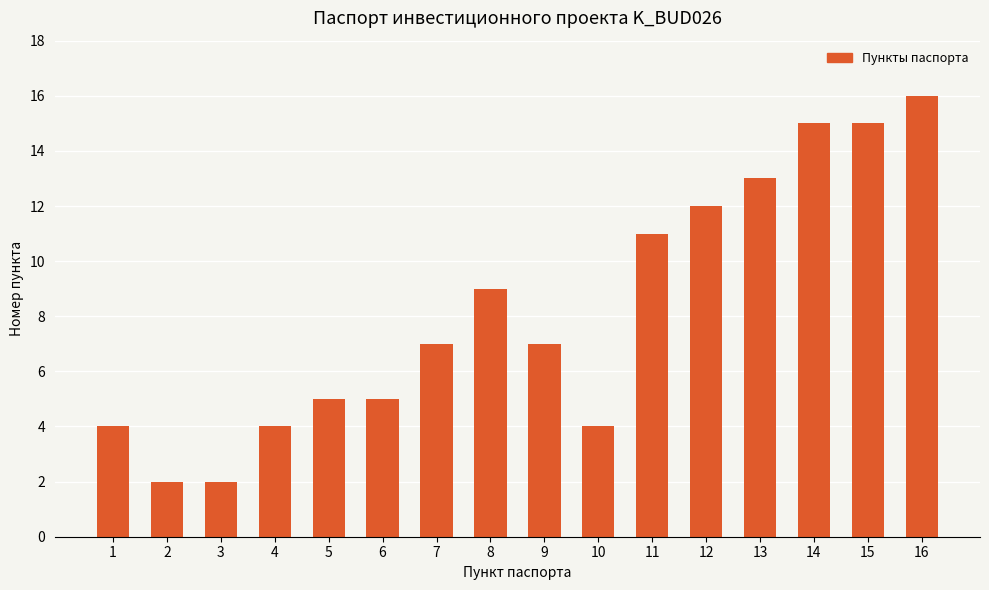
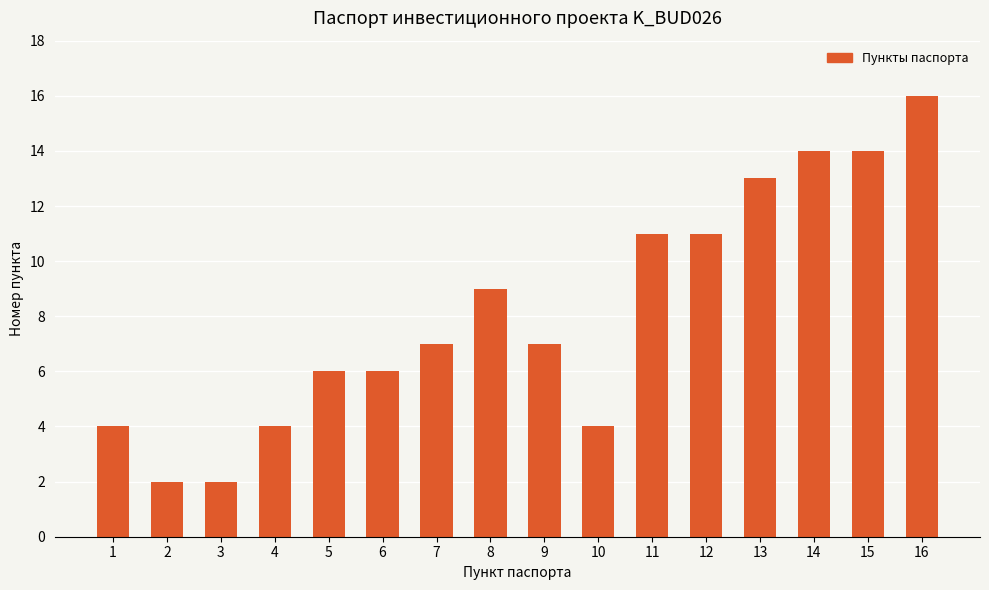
5: 5 -> 6
6: 5 -> 6
12: 12 -> 11
14: 15 -> 14
15: 15 -> 14
